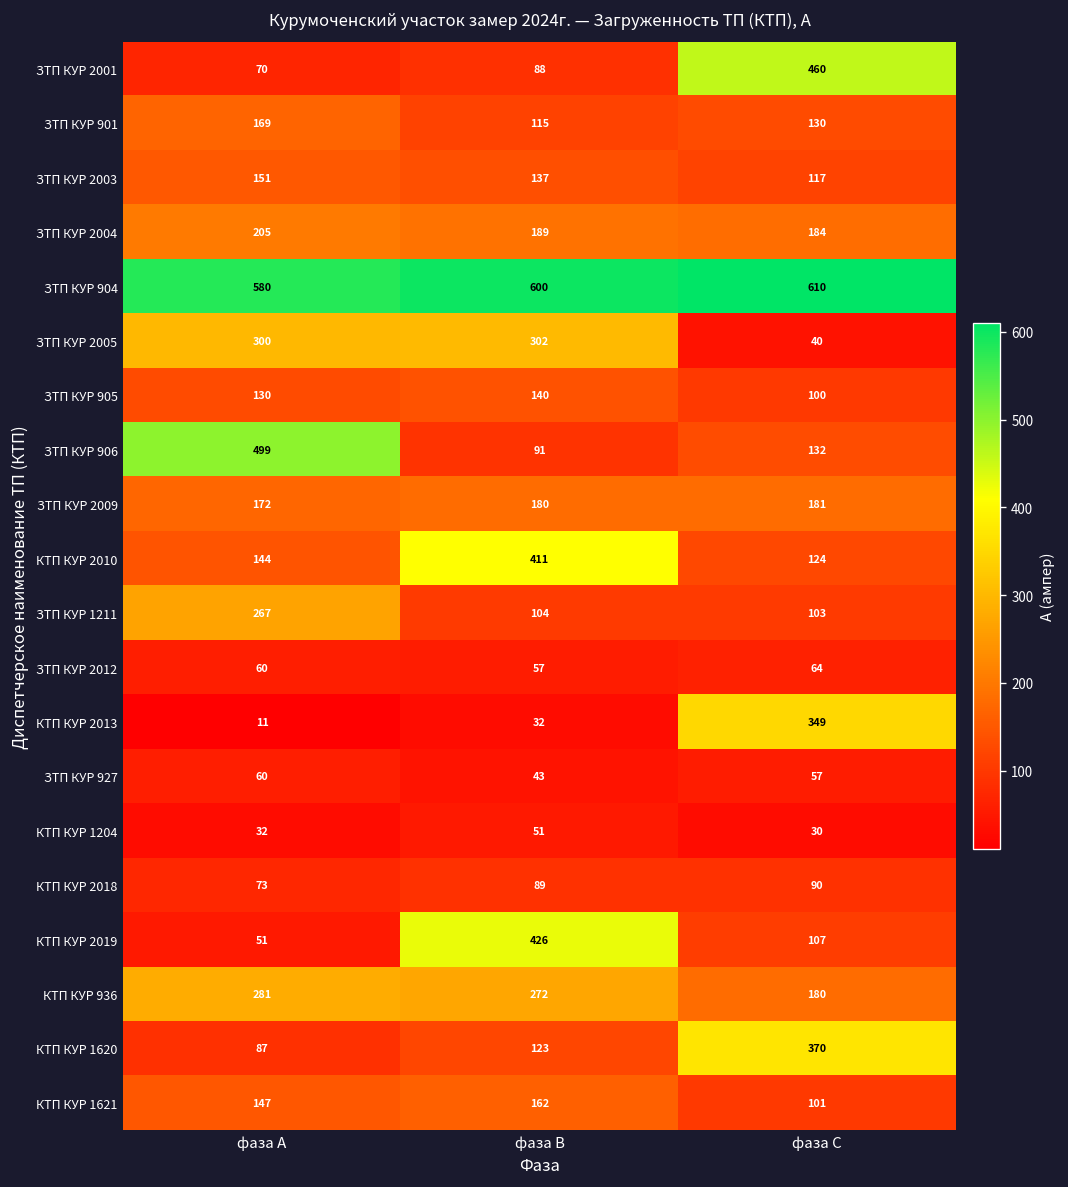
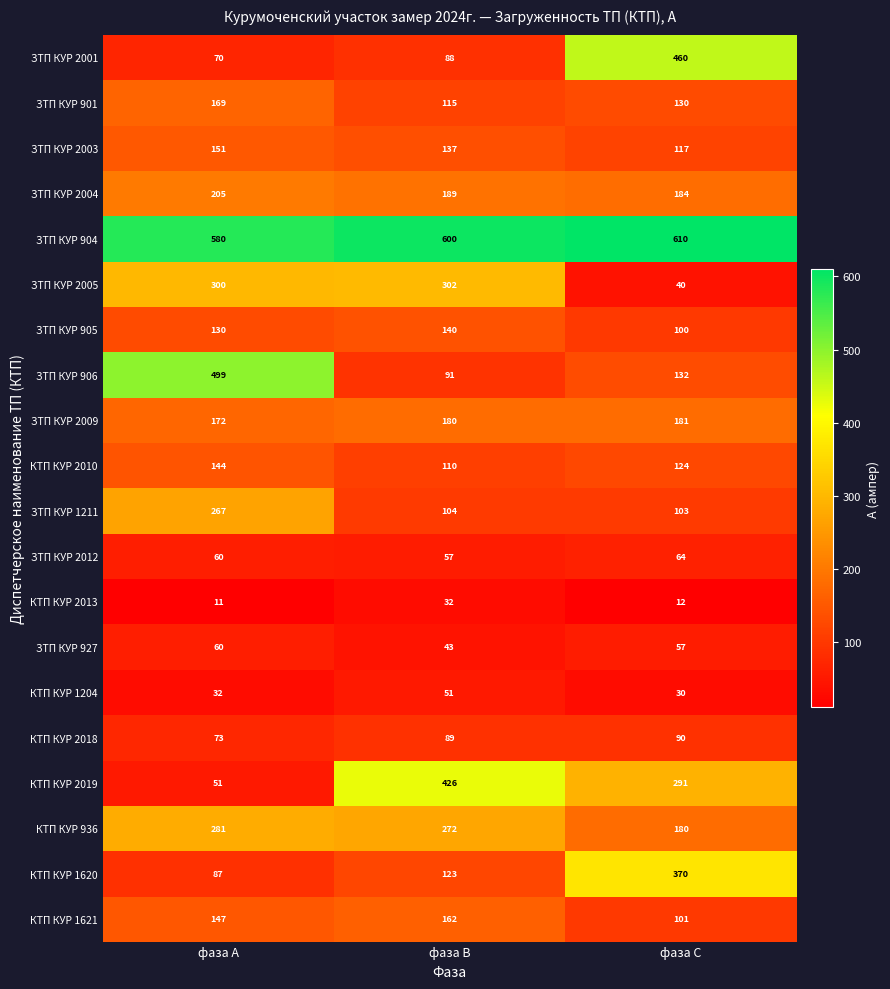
КТП КУР 2010, фаза В: 411 -> 110
КТП КУР 2013, фаза С: 349 -> 12
КТП КУР 2019, фаза С: 107 -> 291
